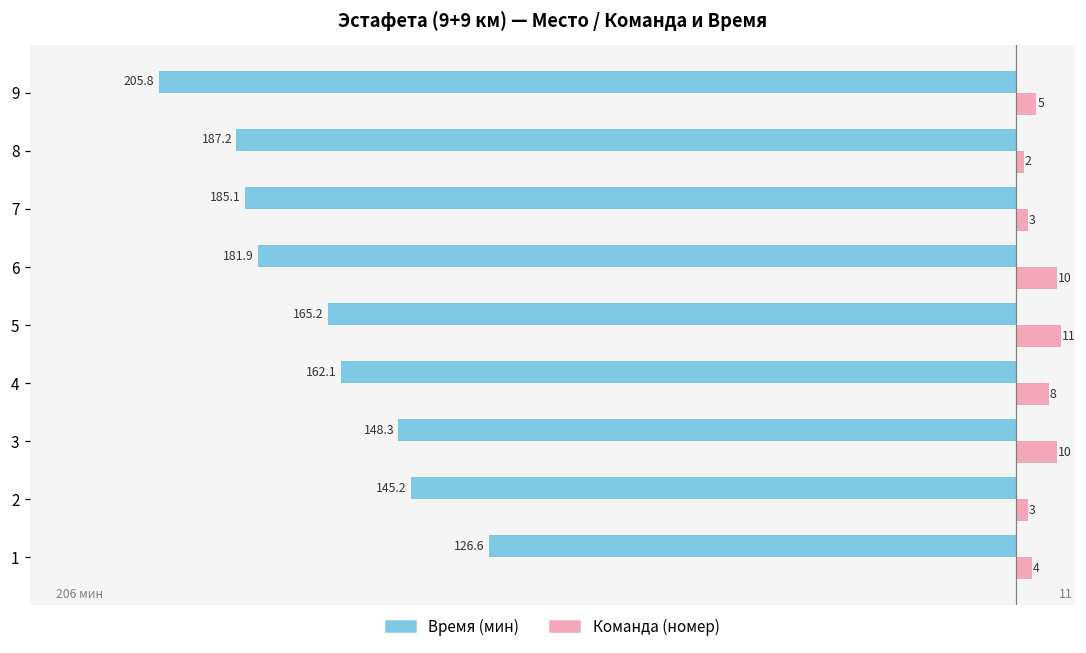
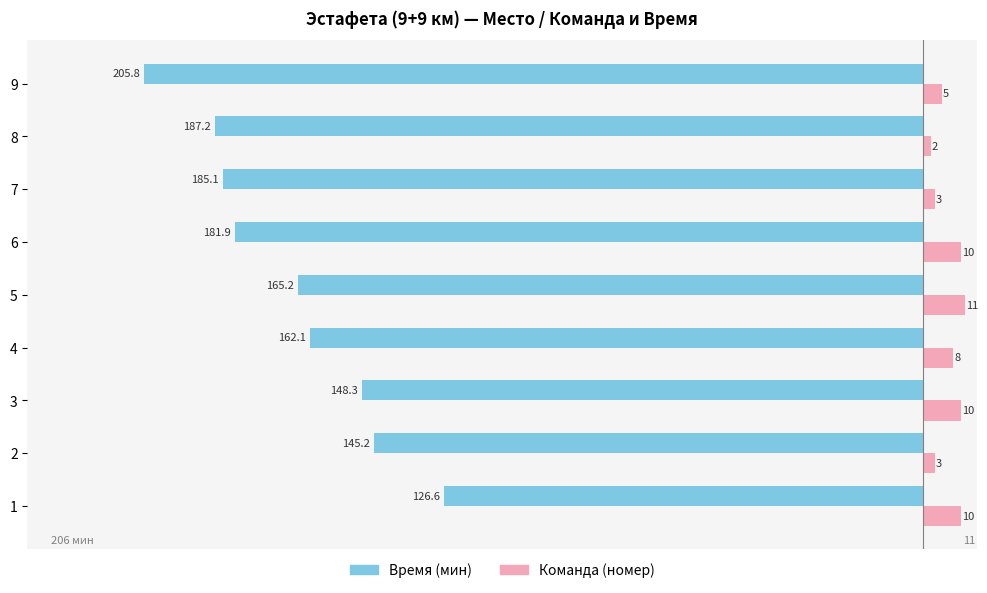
Команда (номер), 1: 4 -> 10
